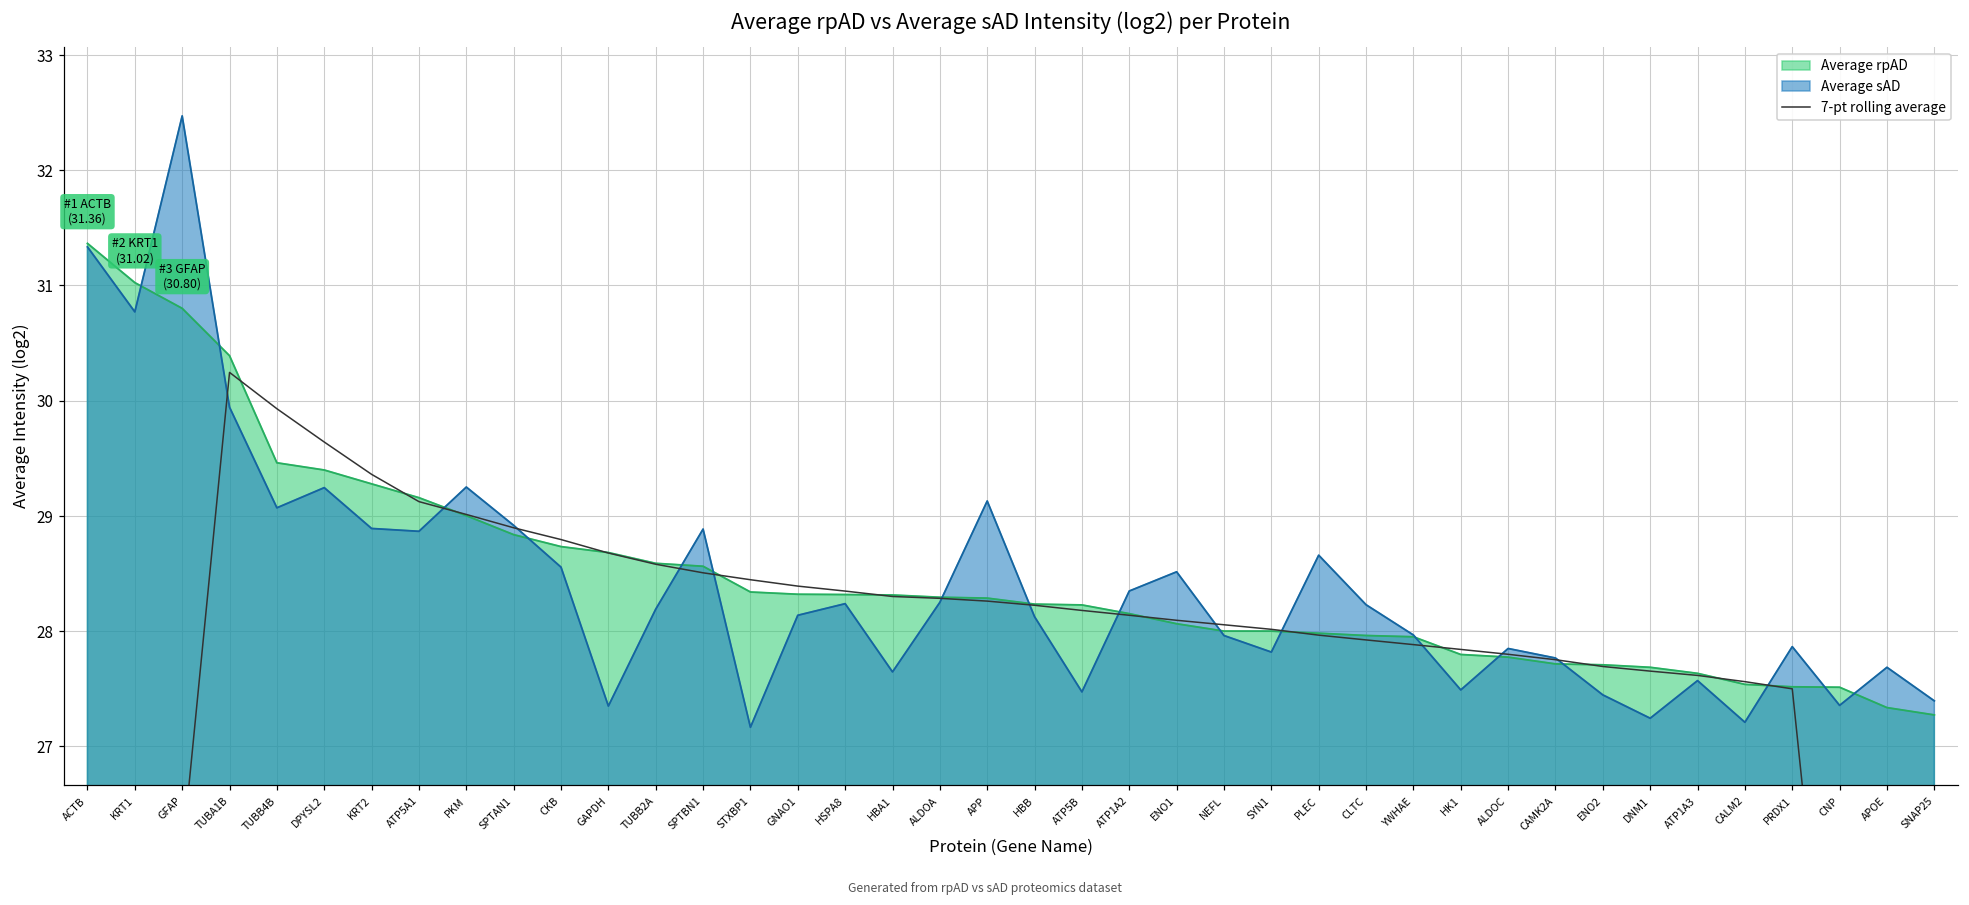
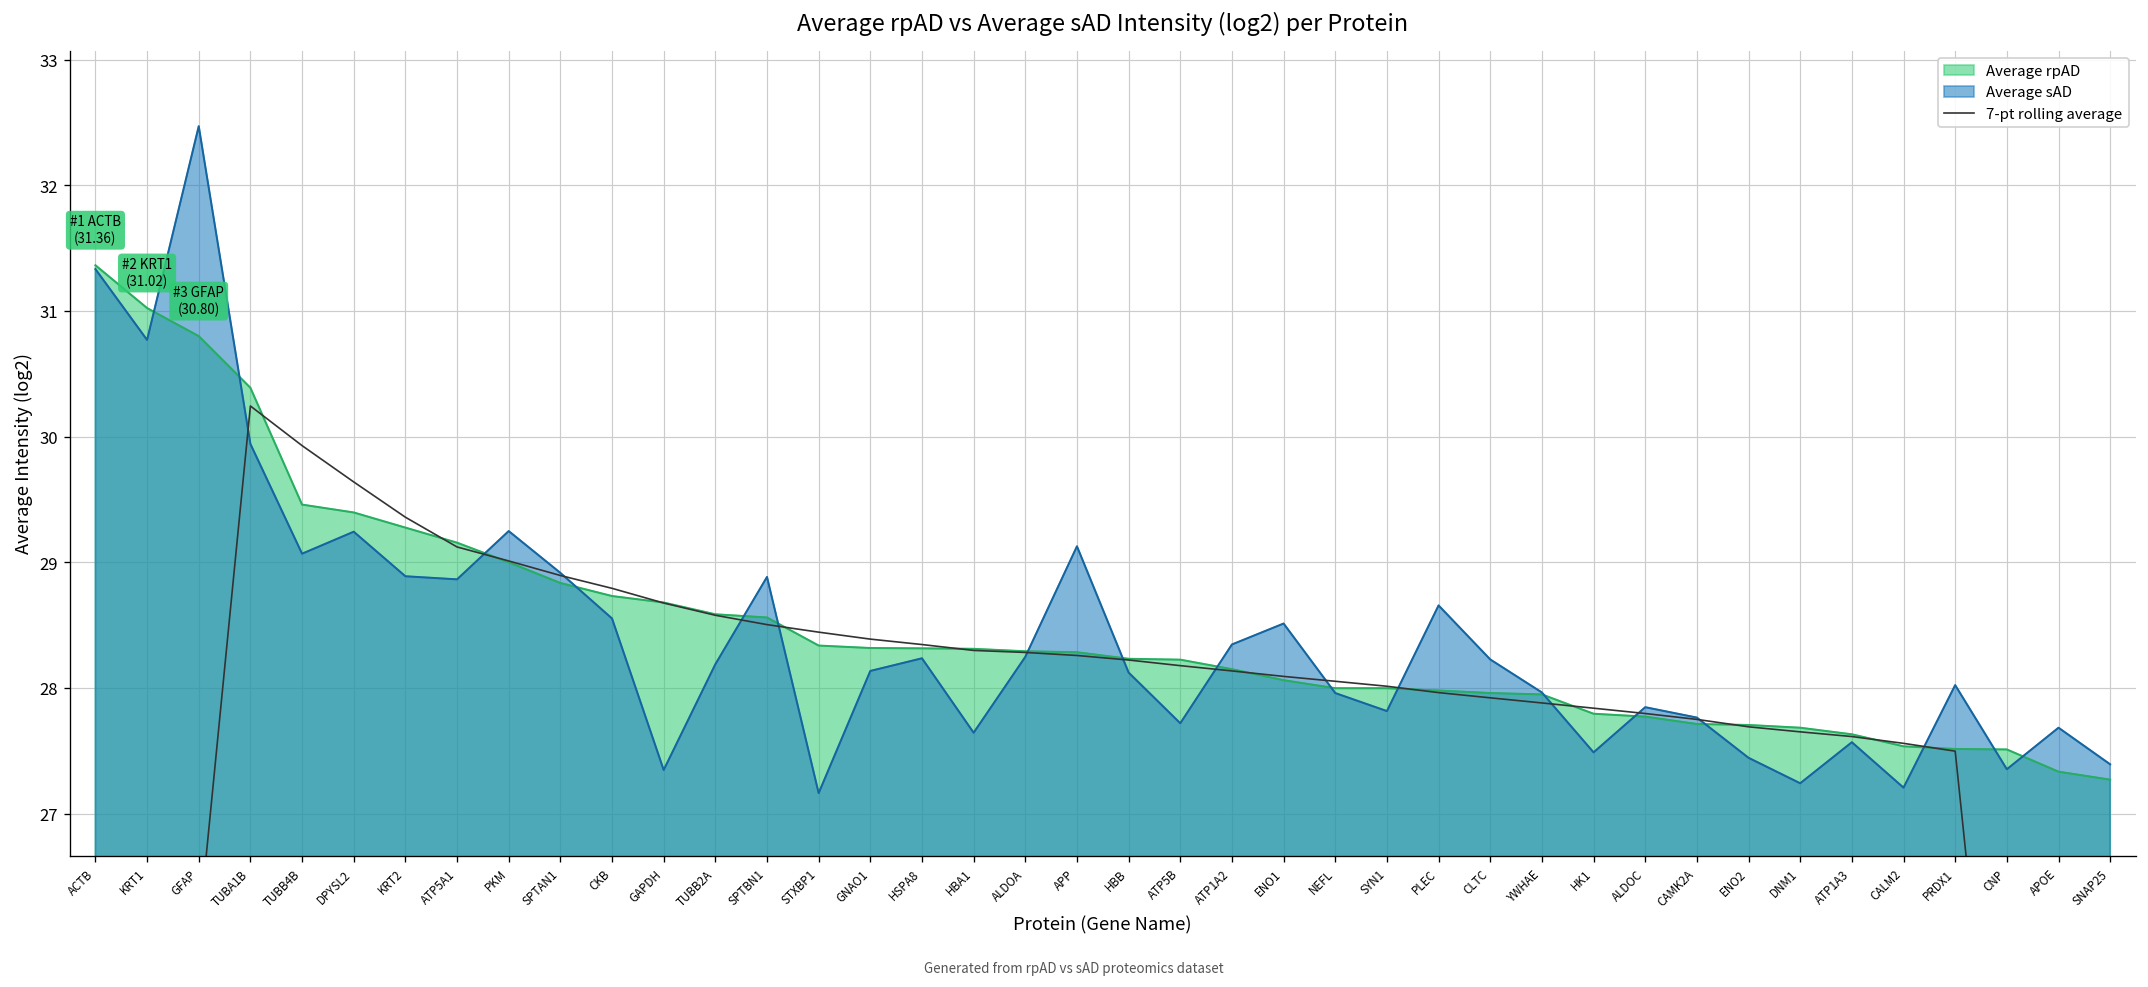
Average sAD, ATP5B: 27.47 -> 27.72
Average sAD, PRDX1: 27.86 -> 28.02
